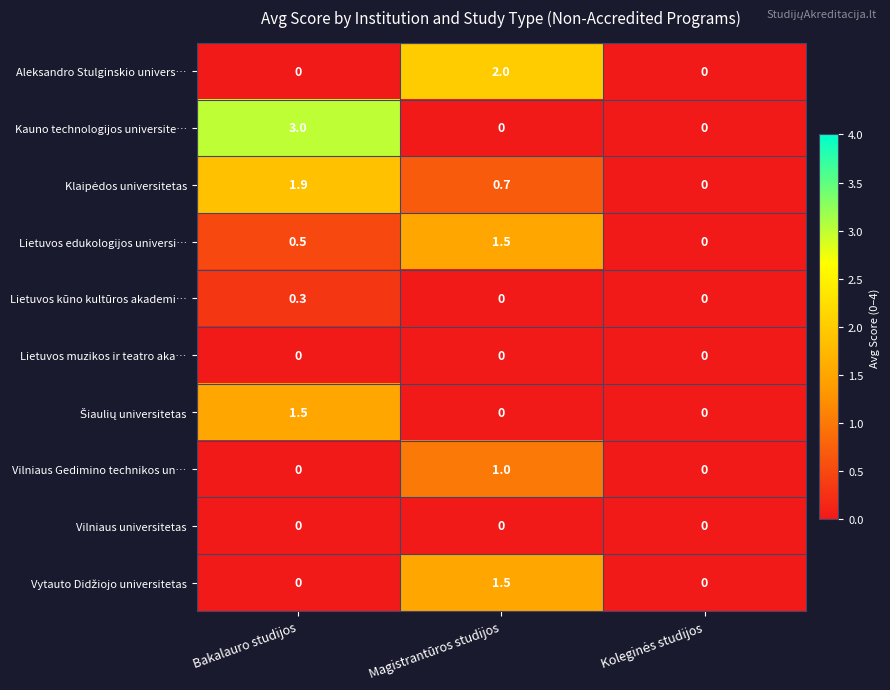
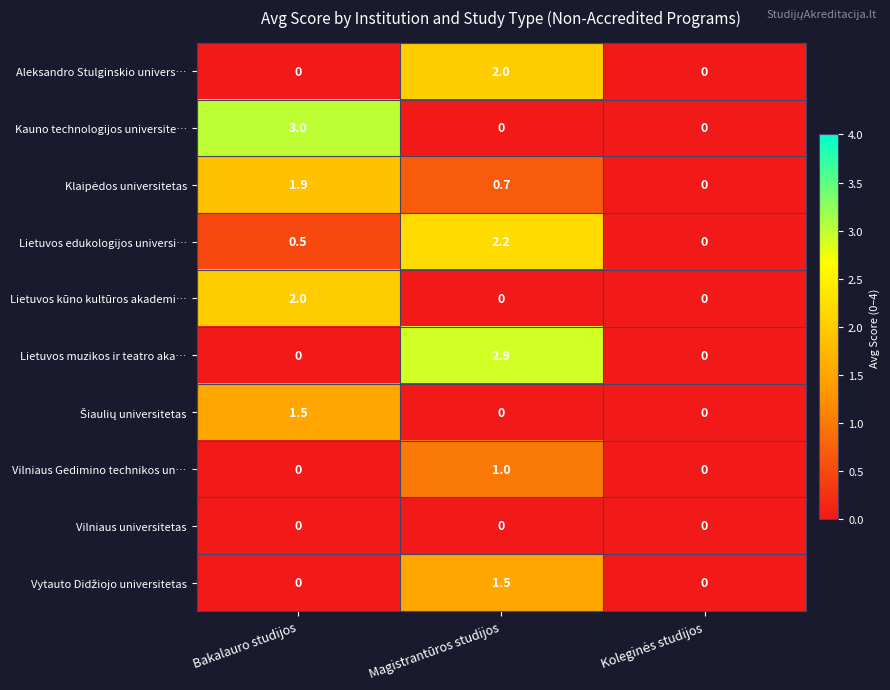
Lietuvos edukologijos universi…, Magistrantūros studijos: 1.5 -> 2.2
Lietuvos kūno kultūros akademi…, Bakalauro studijos: 0.3 -> 2.0
Lietuvos muzikos ir teatro aka…, Magistrantūros studijos: 0 -> 2.9
